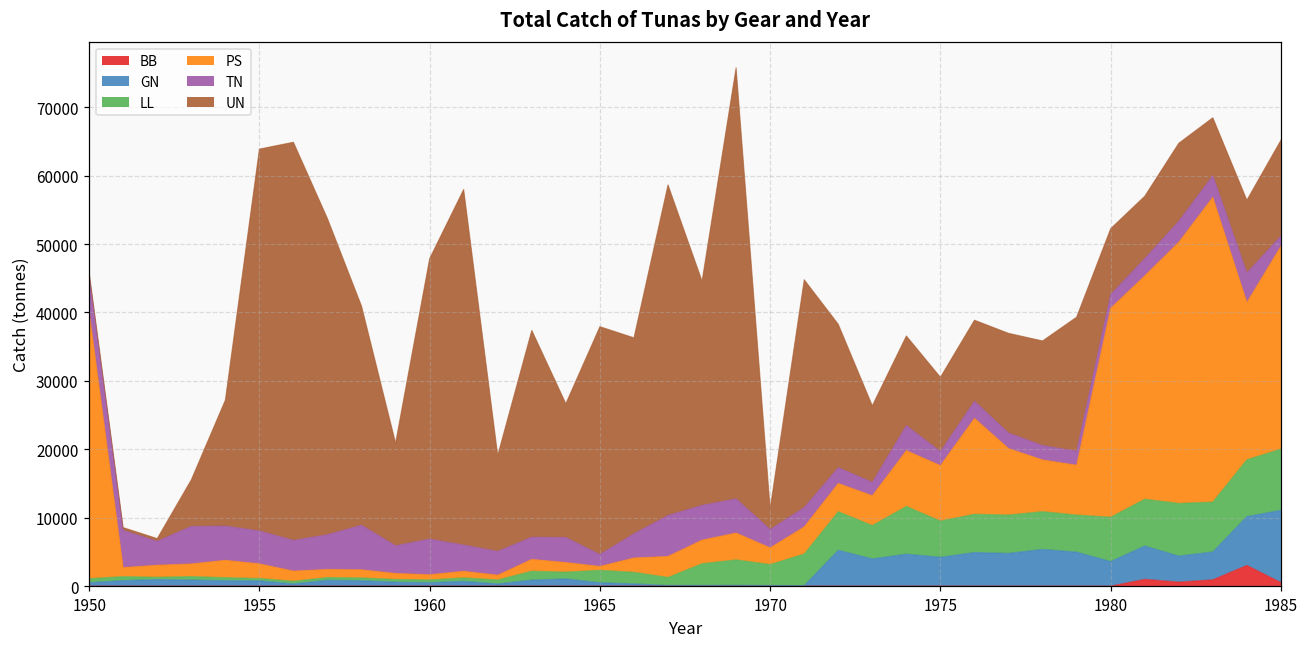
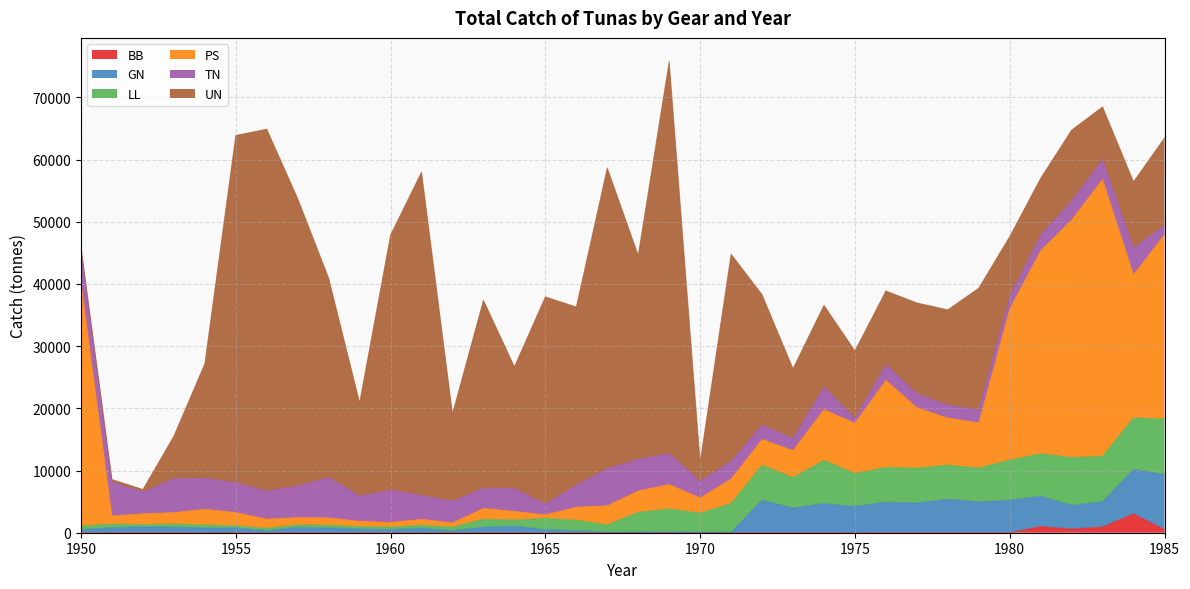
TN, 1975: 2000 -> 1000
GN, 1980: 4000 -> 5000
PS, 1980: 31000 -> 24000
GN, 1985: 11000 -> 9000
